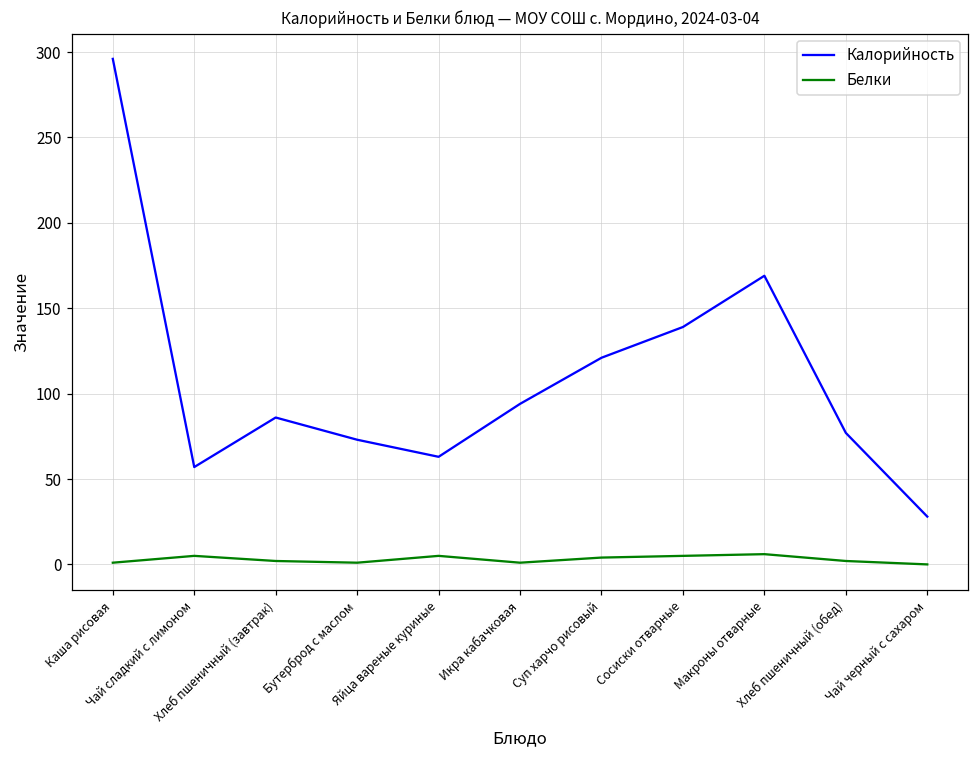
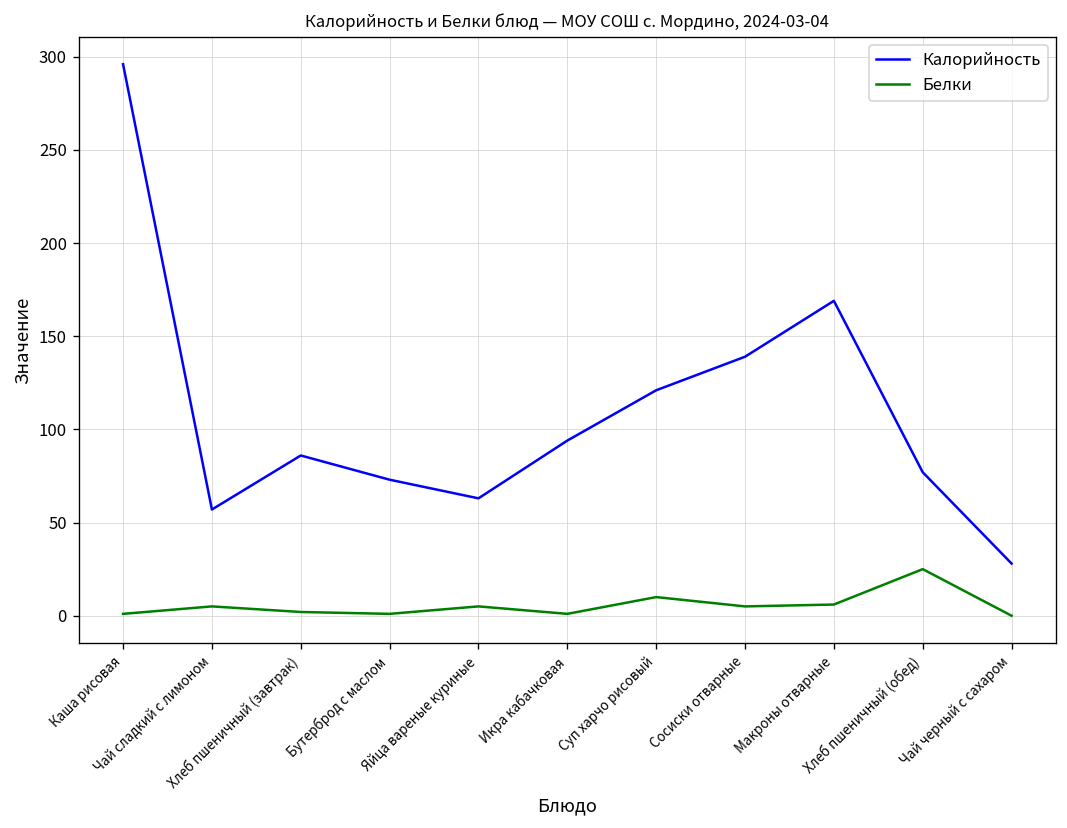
Белки, Суп харчо рисовый: 4 -> 10
Белки, Хлеб пшеничный (обед): 2 -> 25
